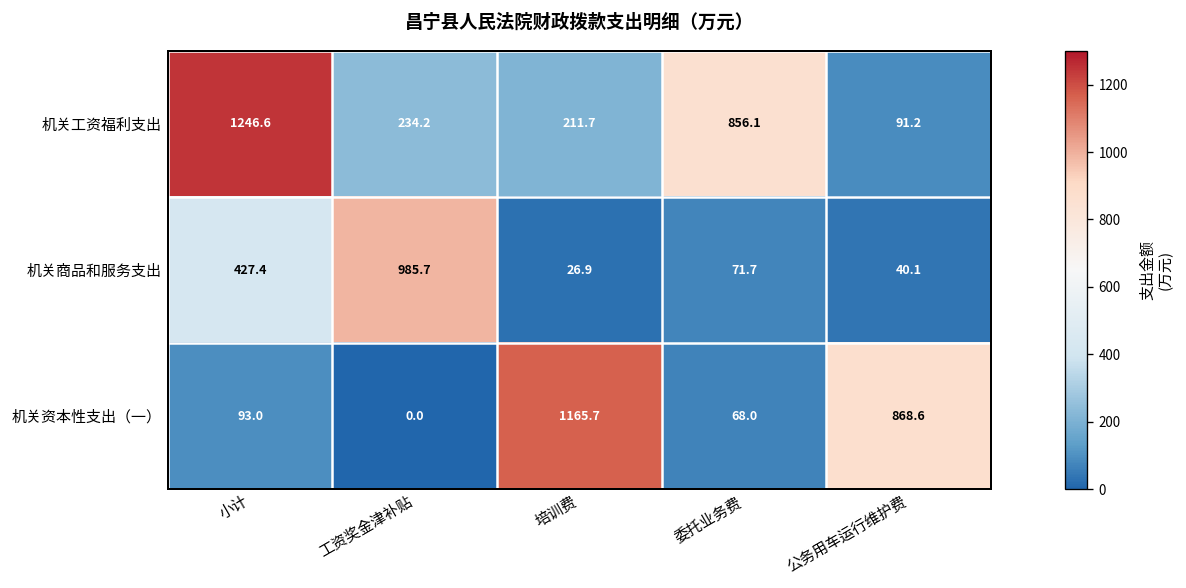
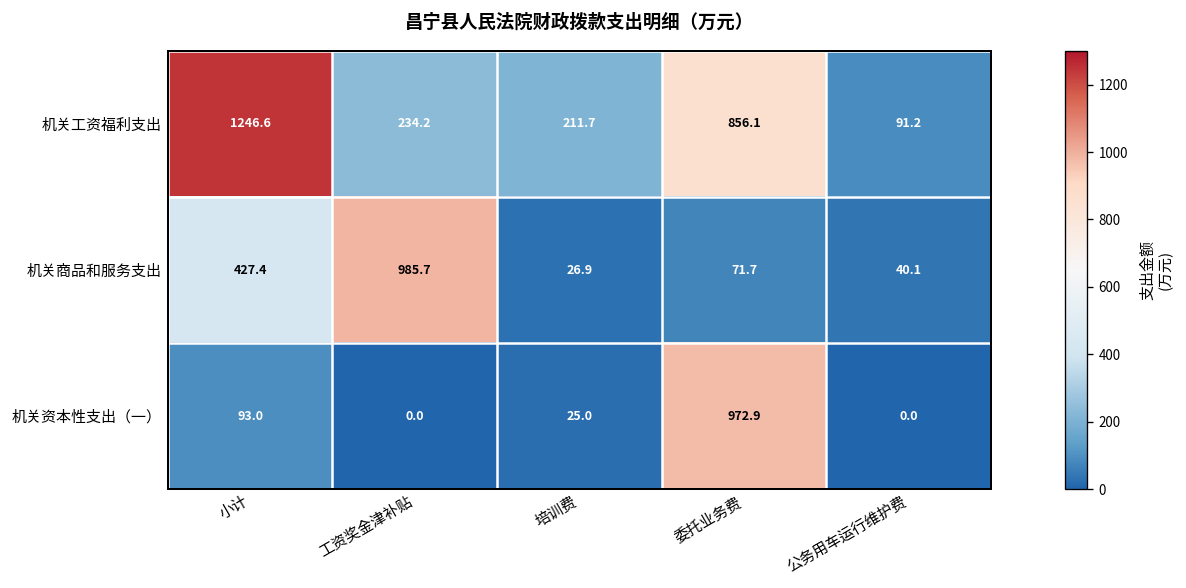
机关资本性支出（一）, 培训费: 1165.7 -> 25.0
机关资本性支出（一）, 委托业务费: 68.0 -> 972.9
机关资本性支出（一）, 公务用车运行维护费: 868.6 -> 0.0
